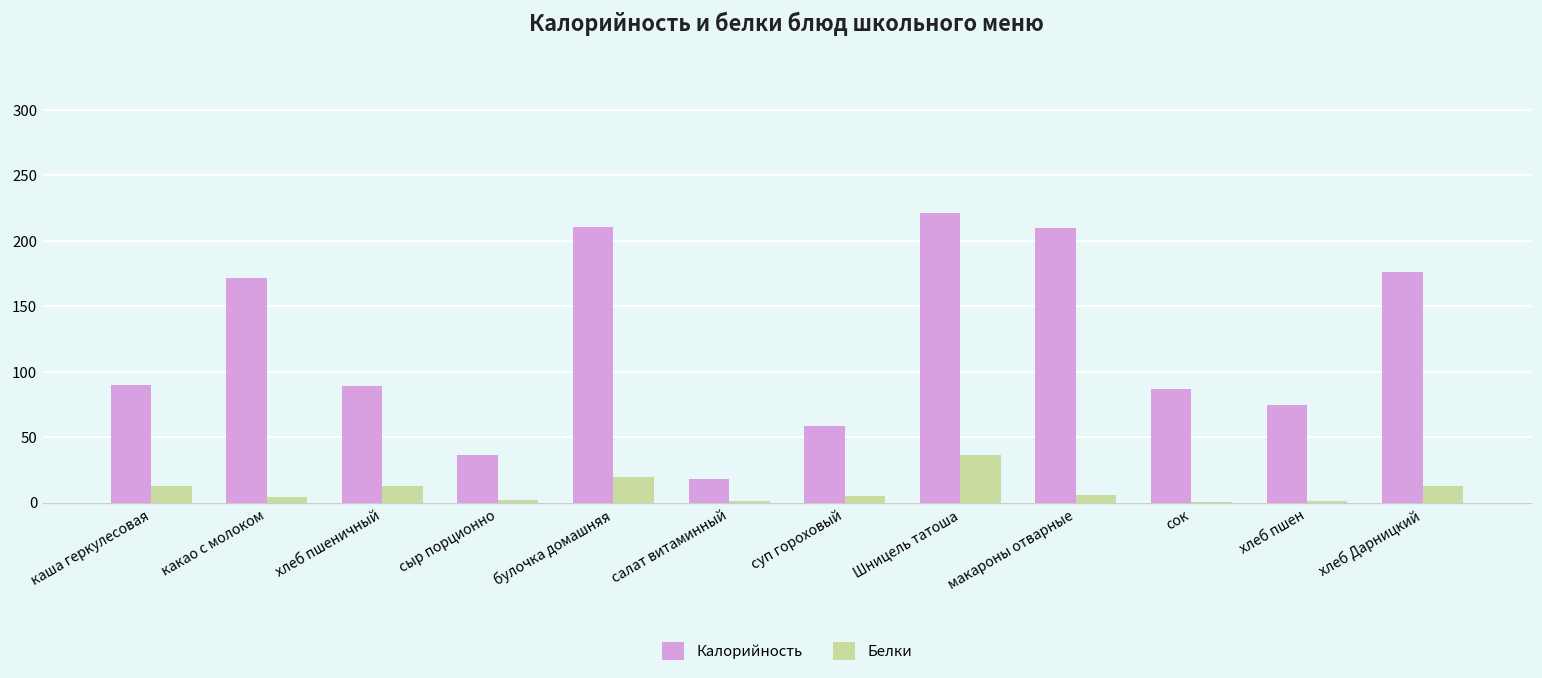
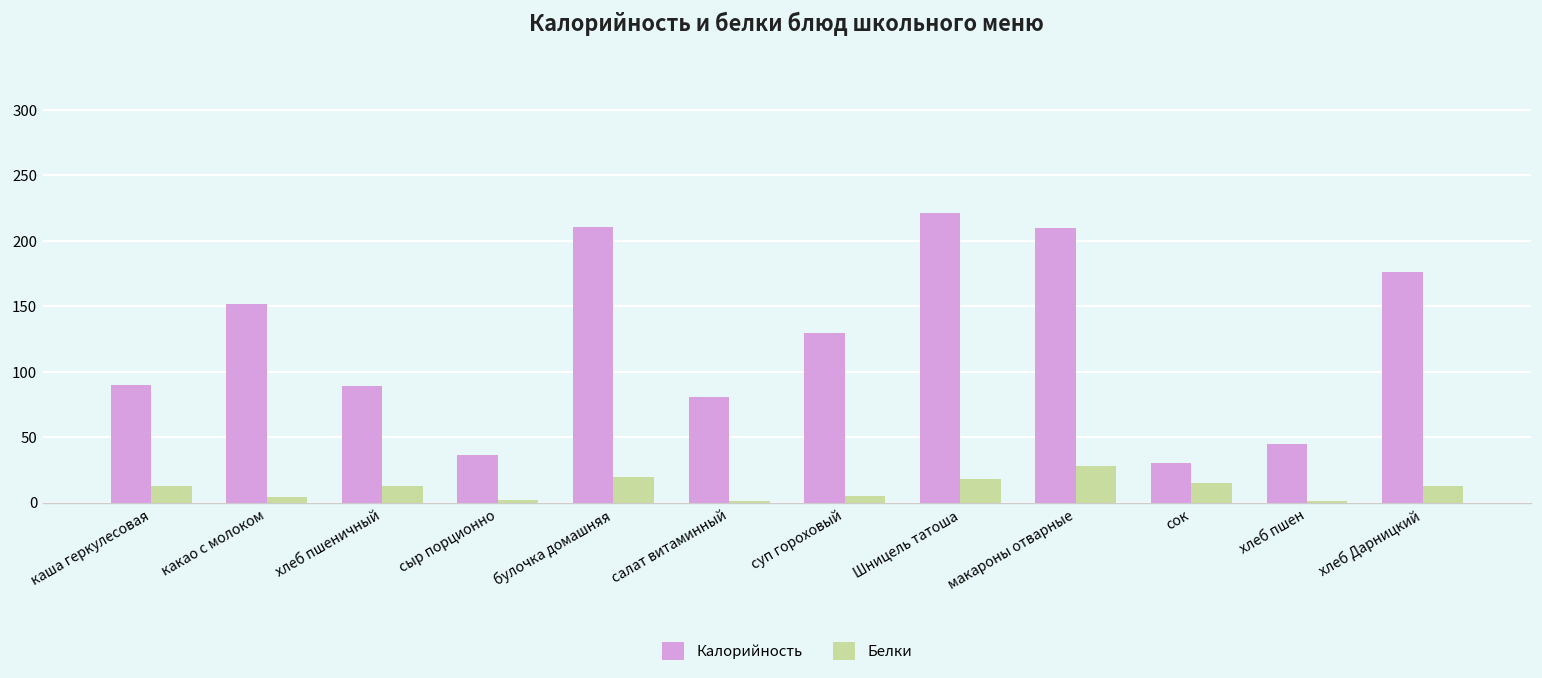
Калорийность, какао с молоком: 172 -> 152
Калорийность, салат витаминный: 18 -> 80
Калорийность, суп гороховый: 59 -> 129
Белки, Шницель татоша: 36 -> 18
Белки, макароны отварные: 6 -> 28
Калорийность, сок: 86 -> 31
Белки, сок: 0 -> 15
Калорийность, хлеб пшен: 75 -> 45
